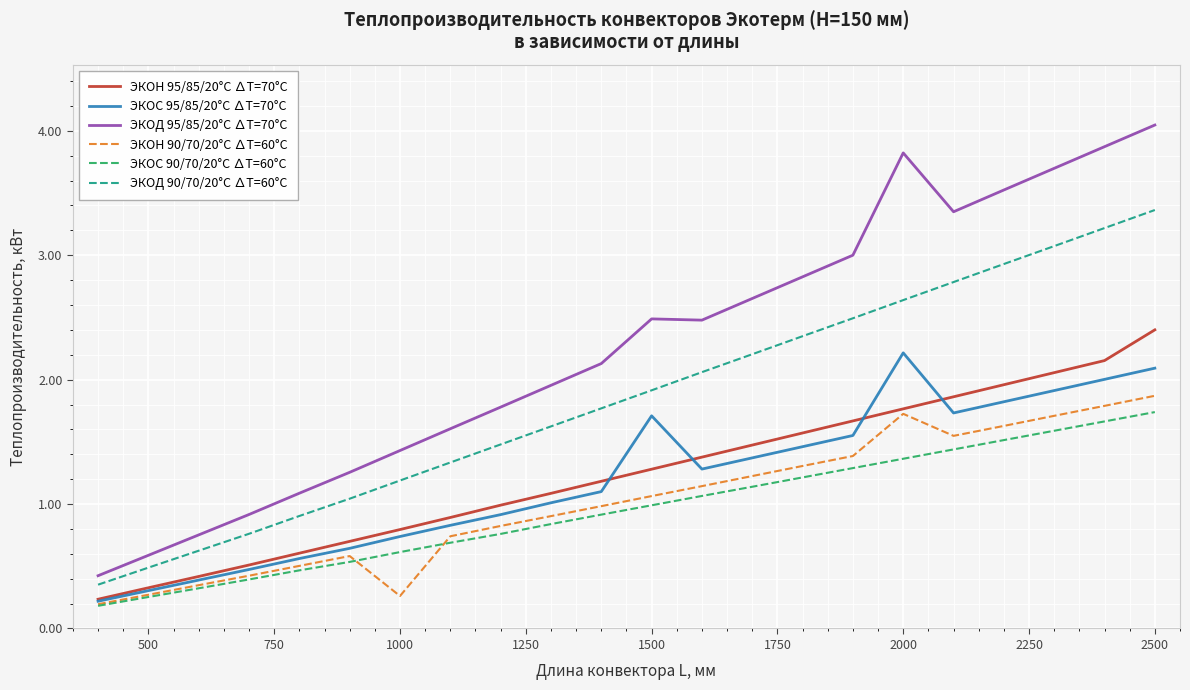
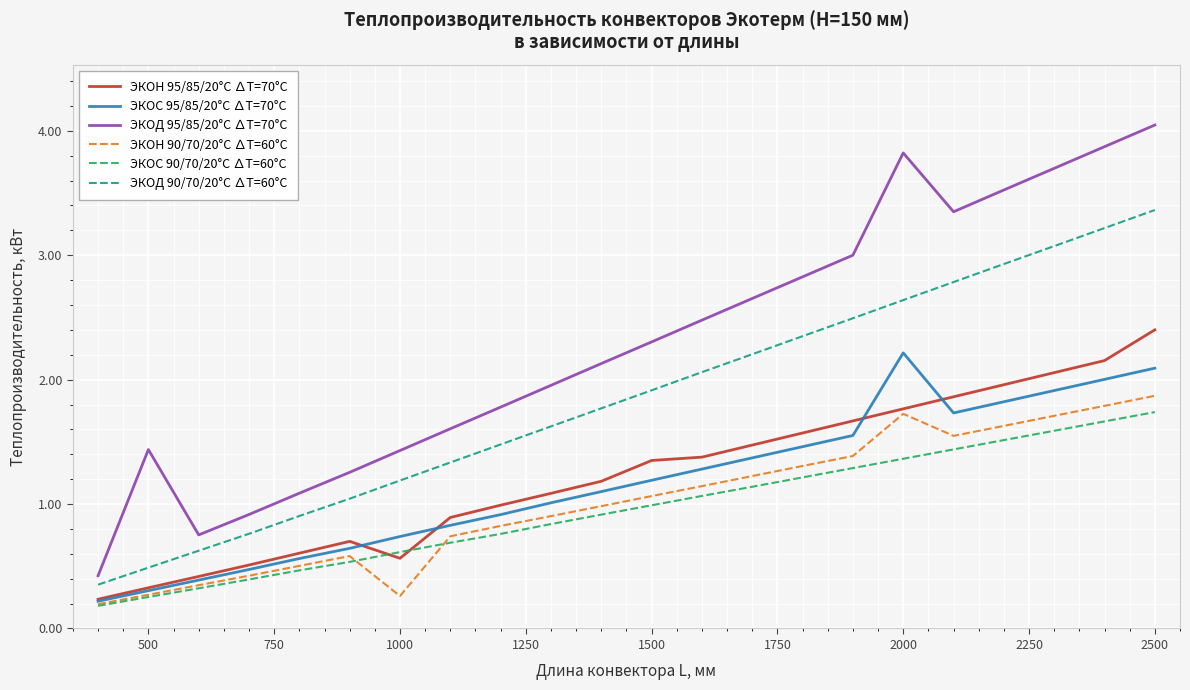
ЭКОД 95/85/20°С ∆Т=70°С, 500: 0.59 -> 1.44
ЭКОН 95/85/20°С ∆Т=70°С, 1000: 0.80 -> 0.56
ЭКОН 95/85/20°С ∆Т=70°С, 1500: 1.28 -> 1.35
ЭКОС 95/85/20°С ∆Т=70°С, 1500: 1.71 -> 1.19
ЭКОД 95/85/20°С ∆Т=70°С, 1500: 2.49 -> 2.30
